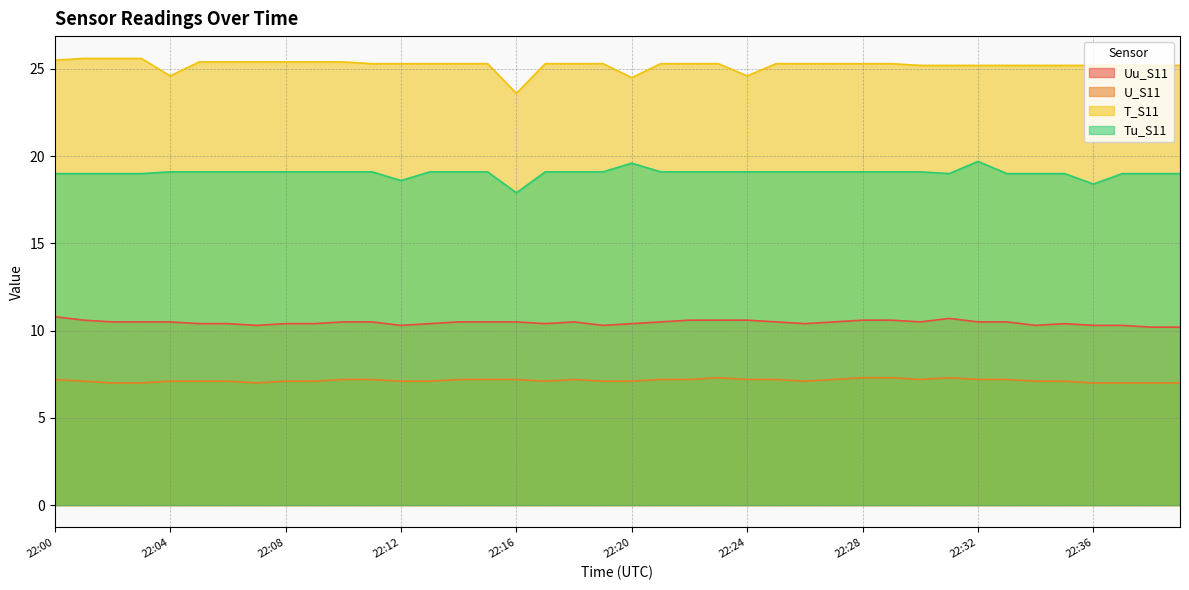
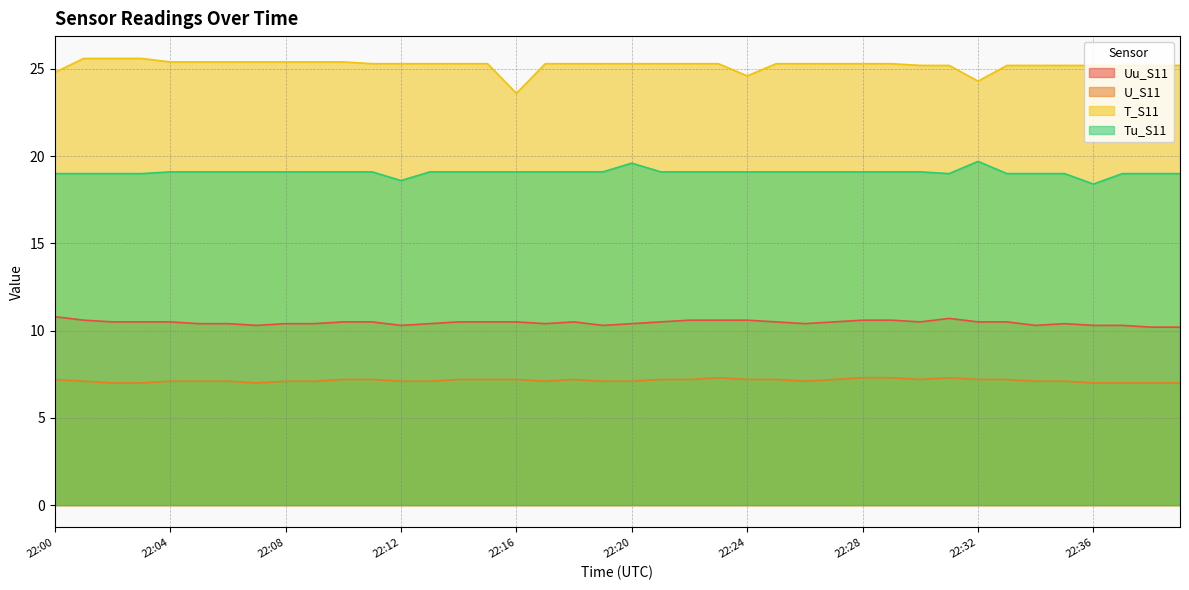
T_S11, 22:00: 25.5 -> 24.8
T_S11, 22:04: 24.6 -> 25.4
Tu_S11, 22:16: 17.9 -> 19.1
T_S11, 22:20: 24.5 -> 25.3
T_S11, 22:32: 25.2 -> 24.3
